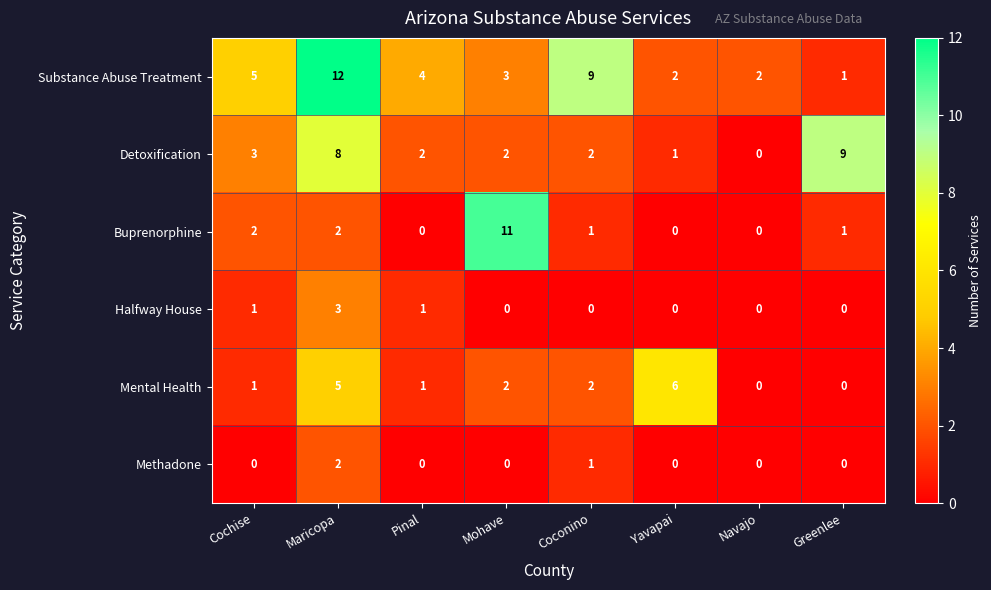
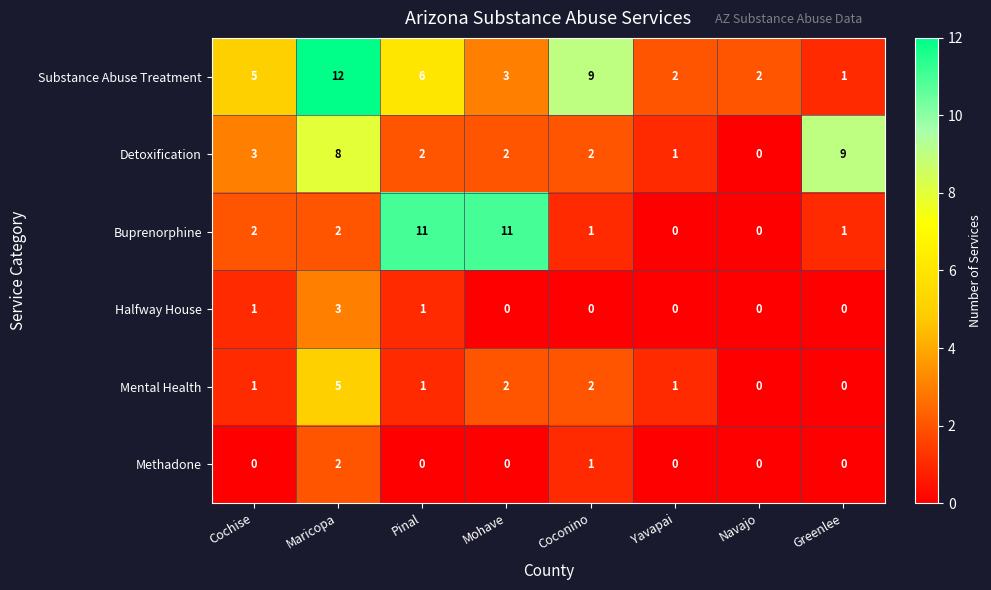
Substance Abuse Treatment, Pinal: 4 -> 6
Buprenorphine, Pinal: 0 -> 11
Mental Health, Yavapai: 6 -> 1
